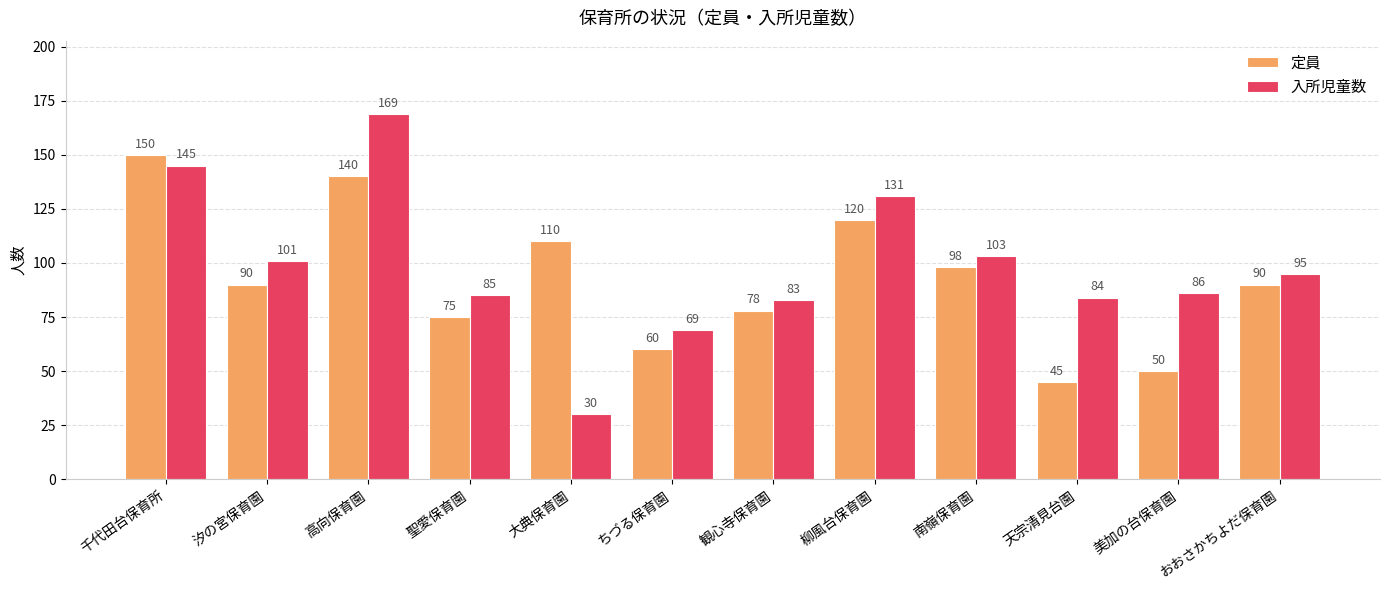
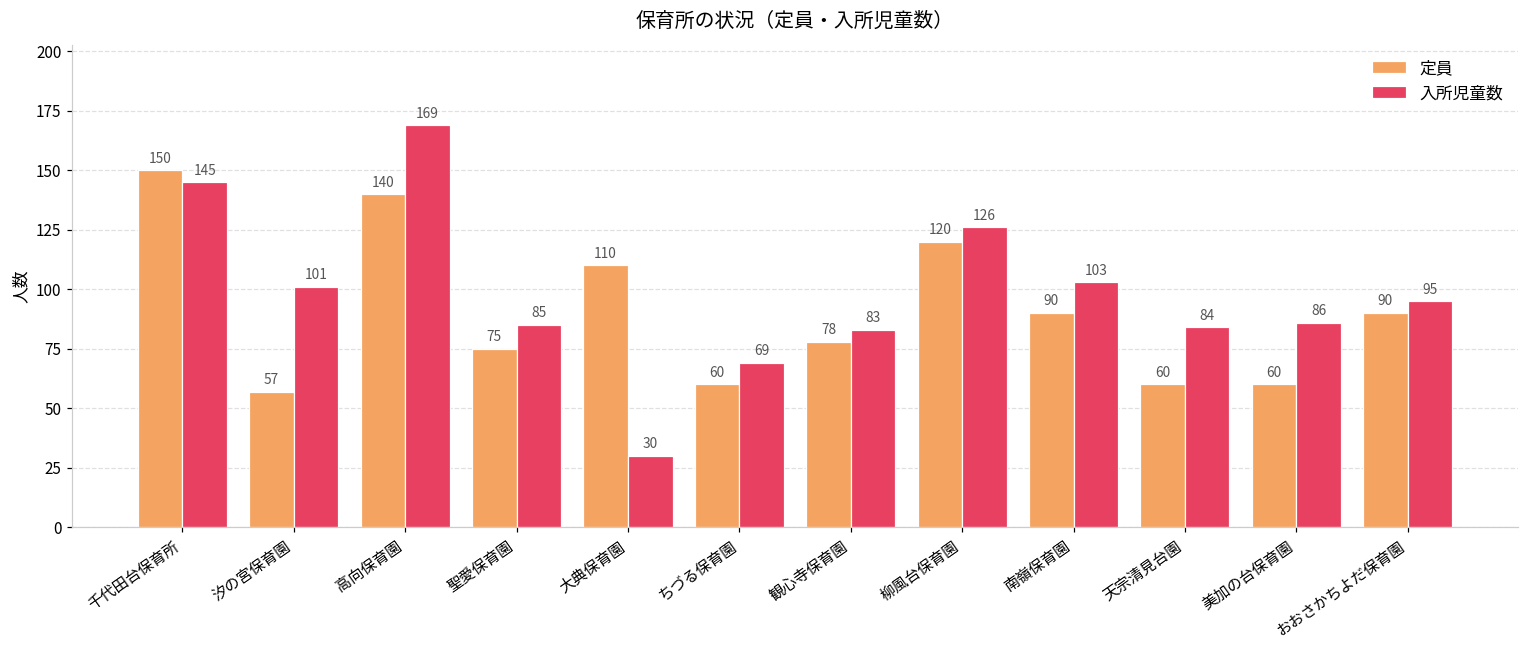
定員, 汐の宮保育園: 90 -> 57
入所児童数, 柳風台保育園: 131 -> 126
定員, 南嶺保育園: 98 -> 90
定員, 天宗清見台園: 45 -> 60
定員, 美加の台保育園: 50 -> 60
